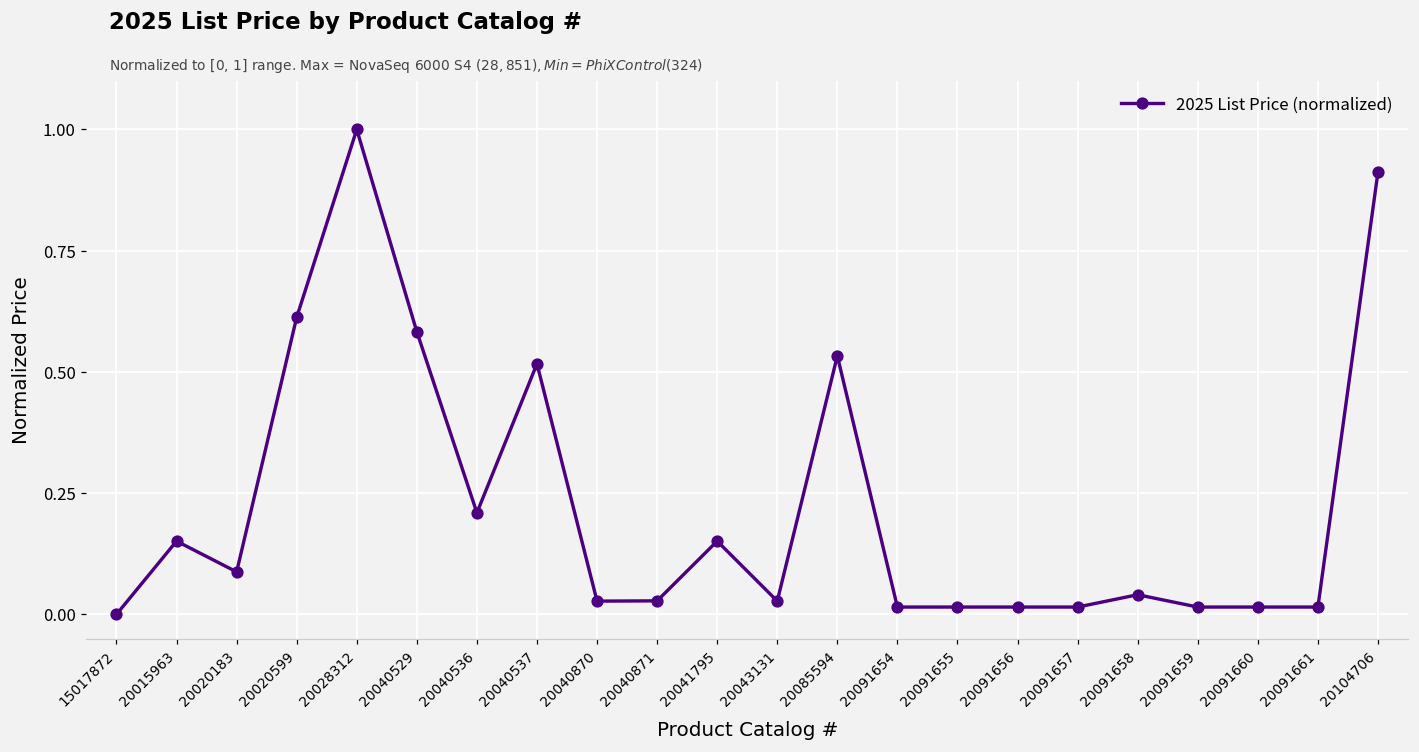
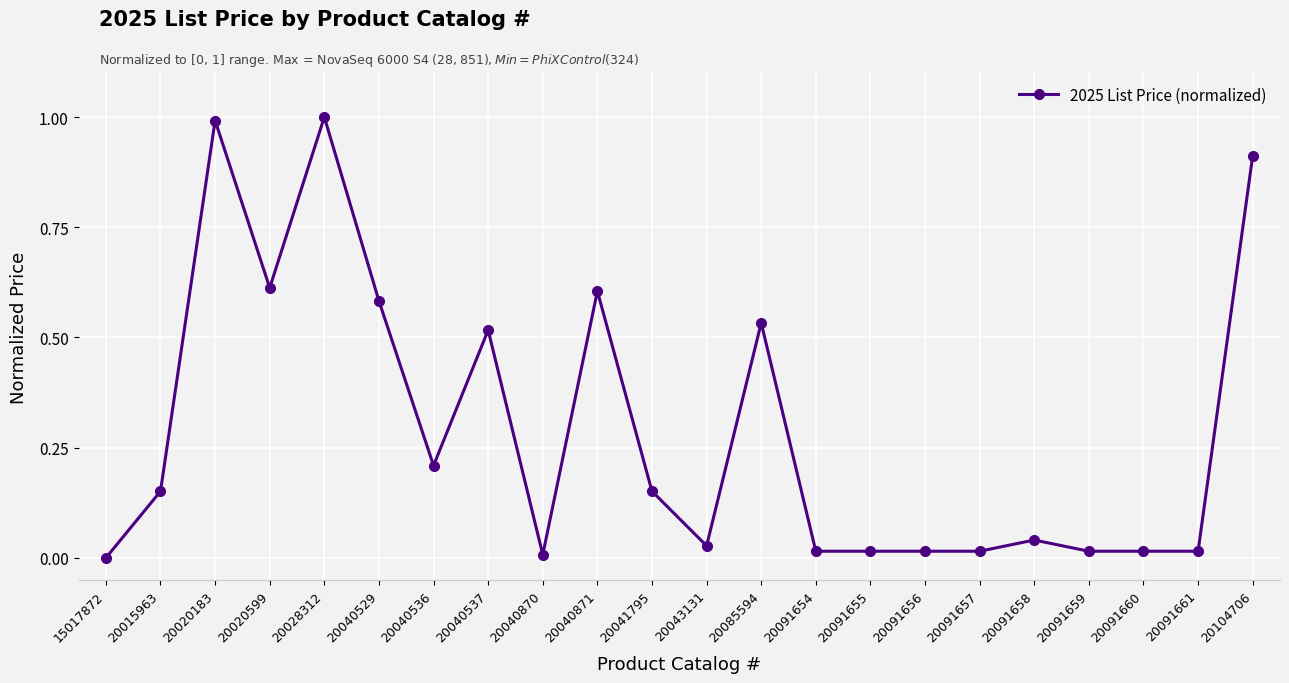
20020183: 0.09 -> 0.99
20040870: 0.03 -> 0.01
20040871: 0.03 -> 0.61
